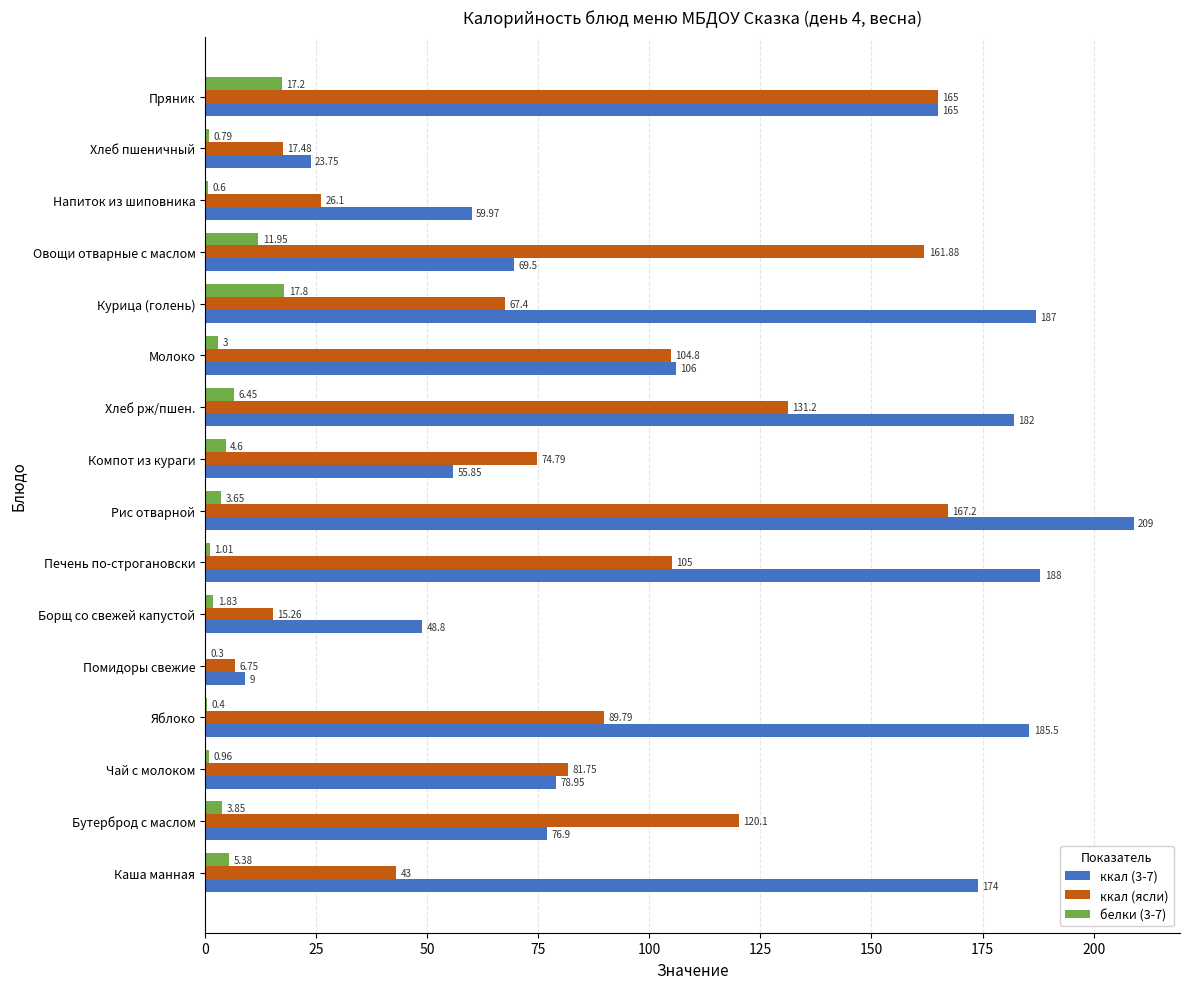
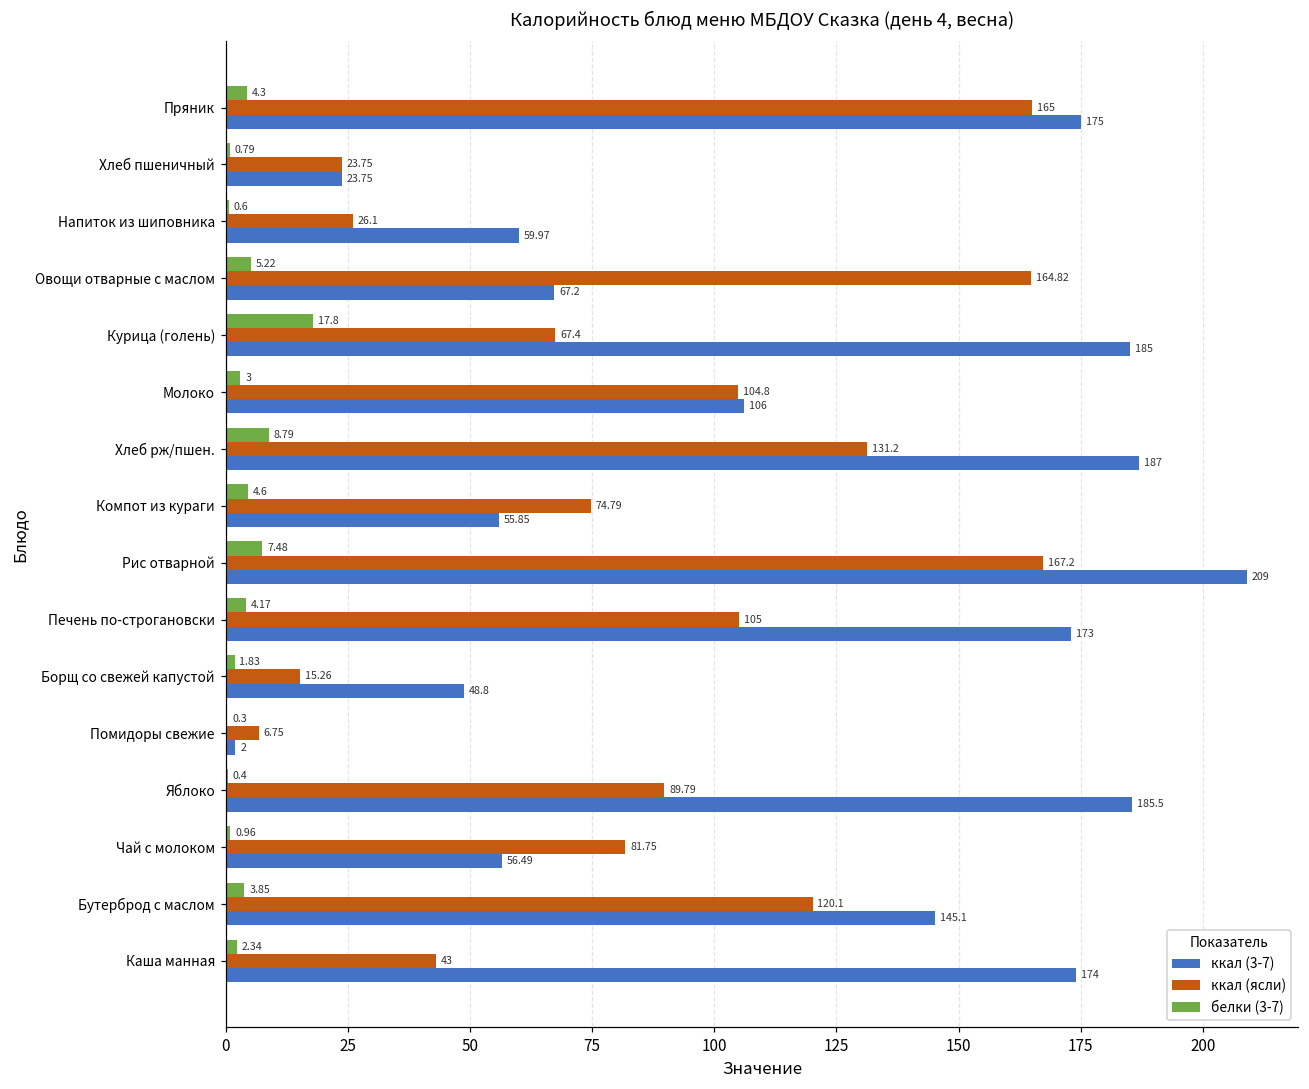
белки (3-7), Пряник: 17.2 -> 4.3
ккал (3-7), Пряник: 165 -> 175
ккал (ясли), Хлеб пшеничный: 17.48 -> 23.75
белки (3-7), Овощи отварные с маслом: 11.95 -> 5.22
ккал (ясли), Овощи отварные с маслом: 161.88 -> 164.82
ккал (3-7), Овощи отварные с маслом: 69.5 -> 67.2
ккал (3-7), Курица (голень): 187 -> 185
белки (3-7), Хлеб рж/пшен.: 6.45 -> 8.79
ккал (3-7), Хлеб рж/пшен.: 182 -> 187
белки (3-7), Рис отварной: 3.65 -> 7.48
белки (3-7), Печень по-строгановски: 1.01 -> 4.17
ккал (3-7), Печень по-строгановски: 188 -> 173
ккал (3-7), Помидоры свежие: 9 -> 2
ккал (3-7), Чай с молоком: 78.95 -> 56.49
ккал (3-7), Бутерброд с маслом: 76.9 -> 145.1
белки (3-7), Каша манная: 5.38 -> 2.34
